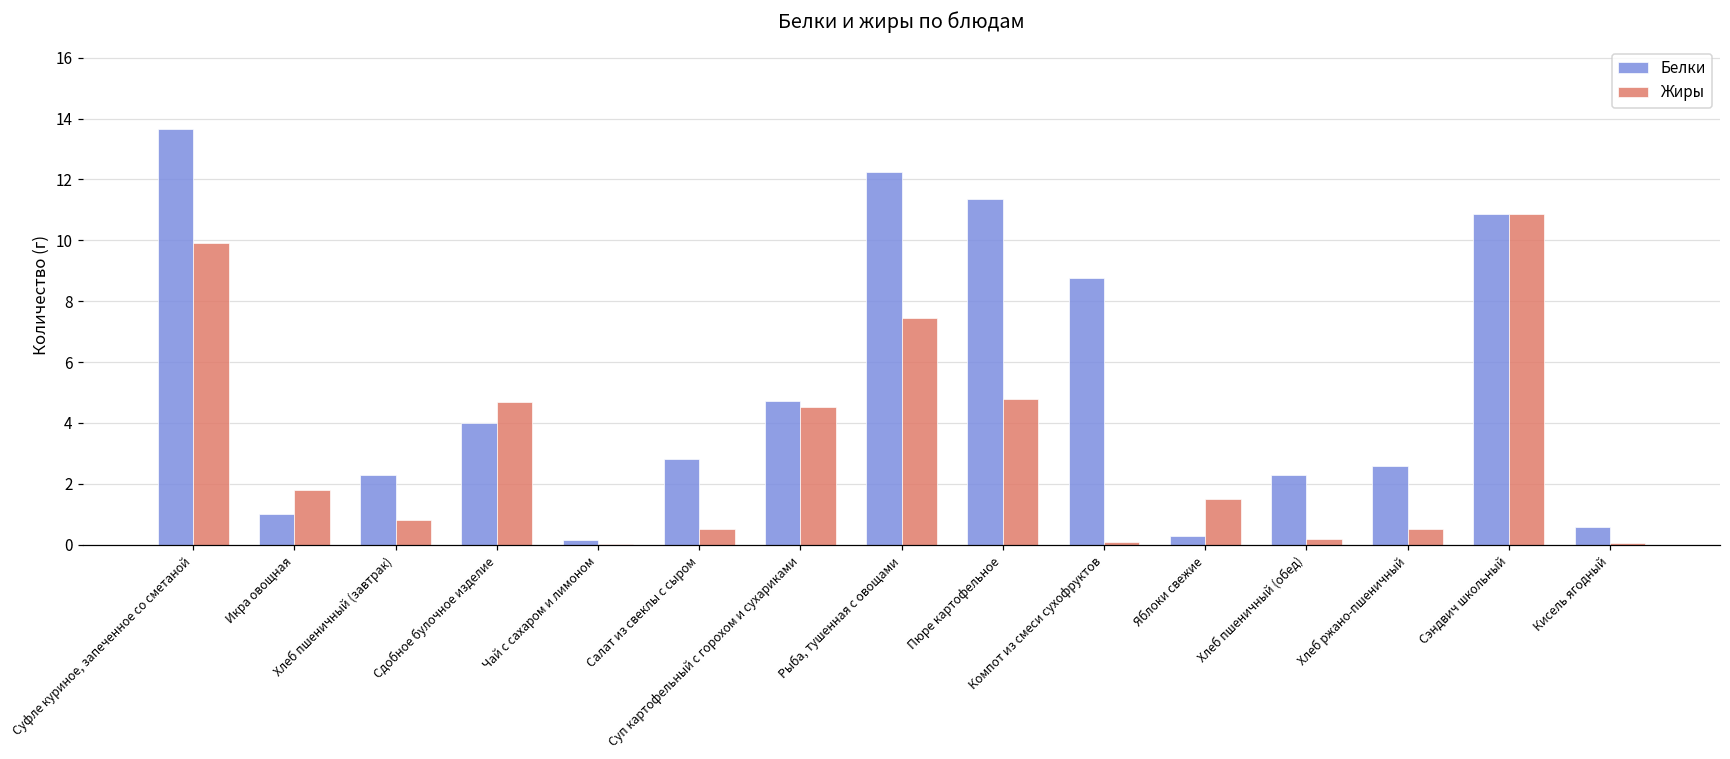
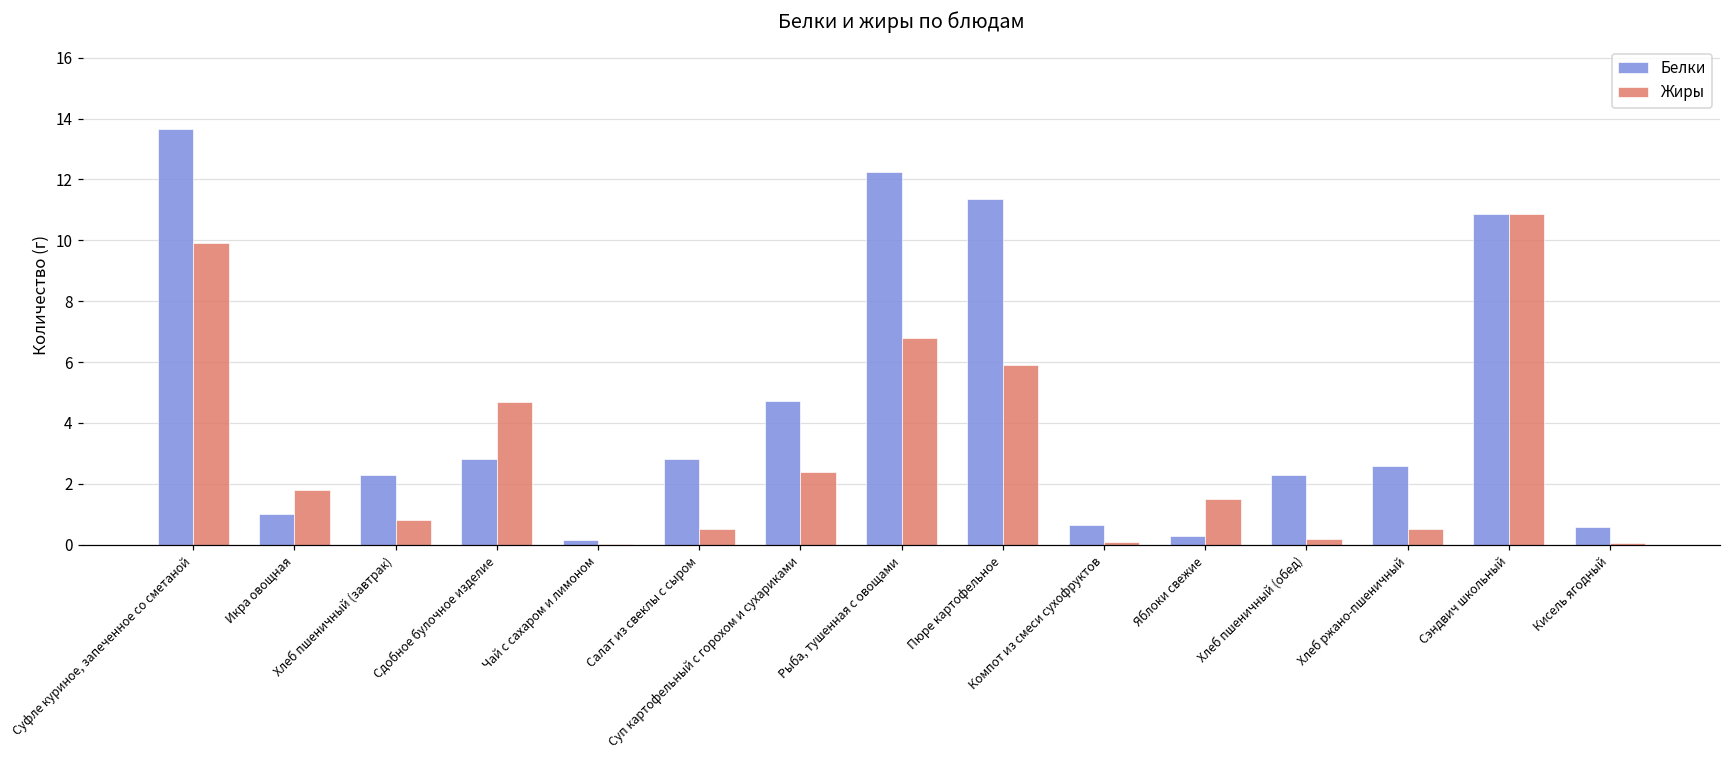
Белки, Сдобное булочное изделие: 4.0 -> 2.8
Жиры, Суп картофельный с горохом и сухариками: 4.5 -> 2.4
Жиры, Рыба, тушенная с овощами: 7.4 -> 6.8
Жиры, Пюре картофельное: 4.8 -> 5.9
Белки, Компот из смеси сухофруктов: 8.8 -> 0.7
